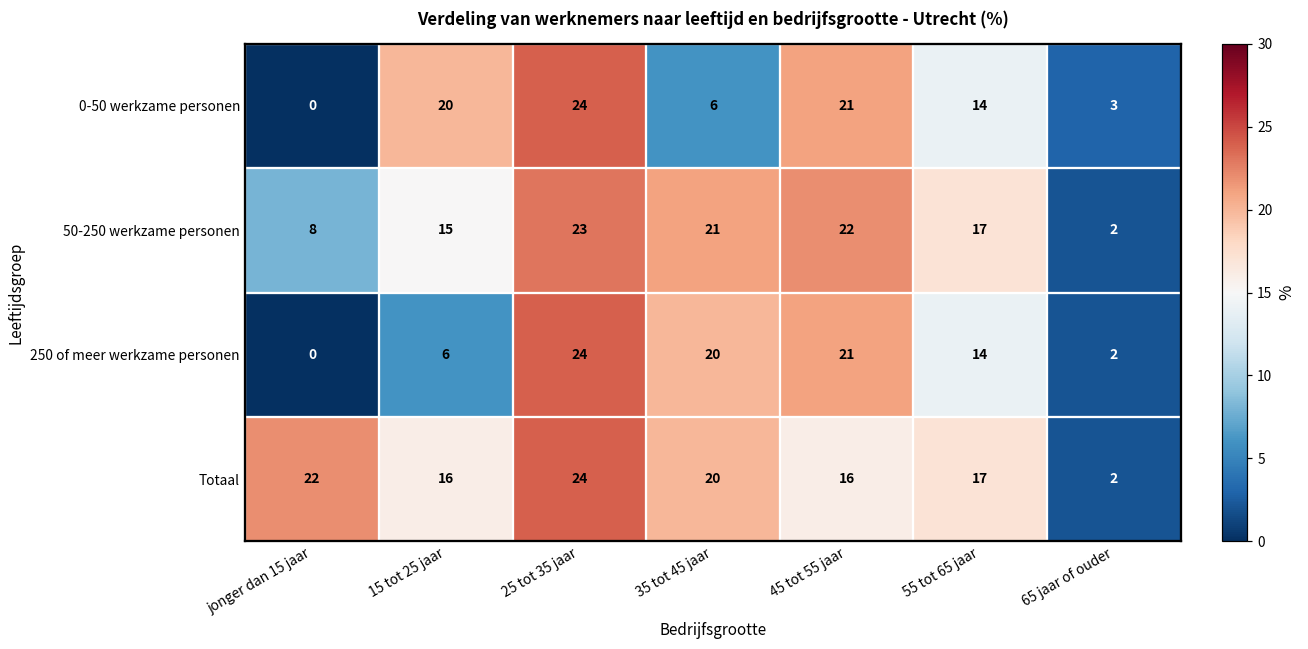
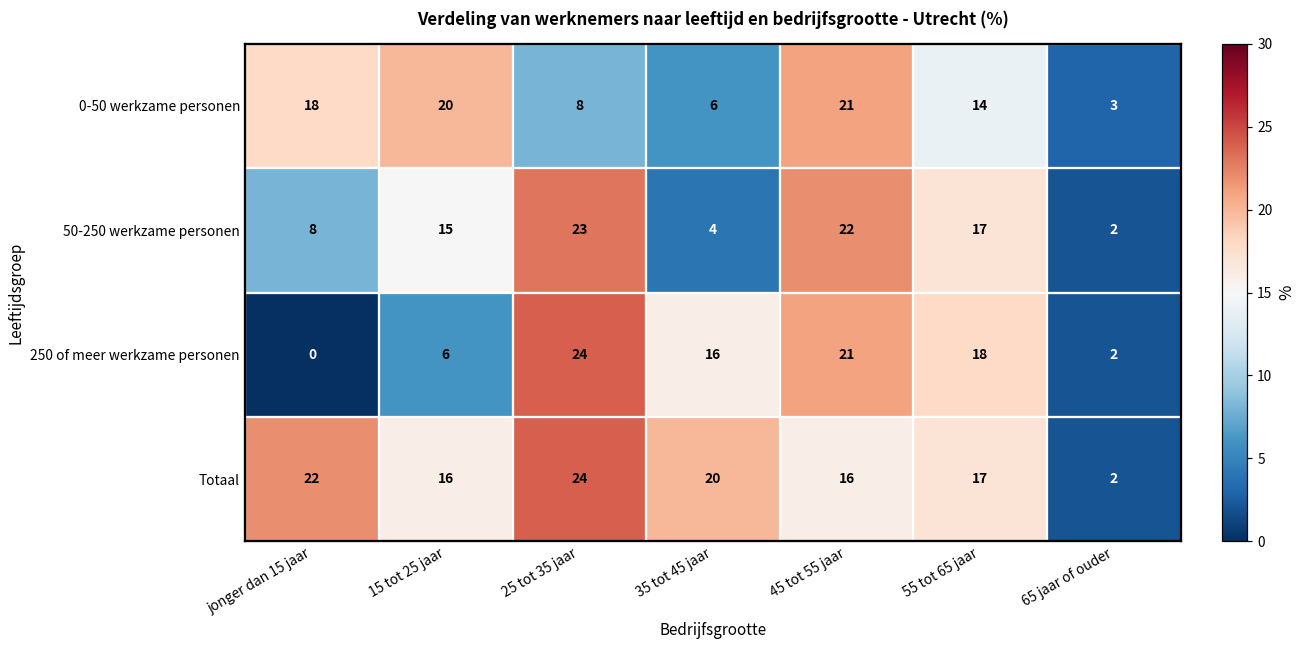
0-50 werkzame personen, jonger dan 15 jaar: 0 -> 18
0-50 werkzame personen, 25 tot 35 jaar: 24 -> 8
50-250 werkzame personen, 35 tot 45 jaar: 21 -> 4
250 of meer werkzame personen, 35 tot 45 jaar: 20 -> 16
250 of meer werkzame personen, 55 tot 65 jaar: 14 -> 18
